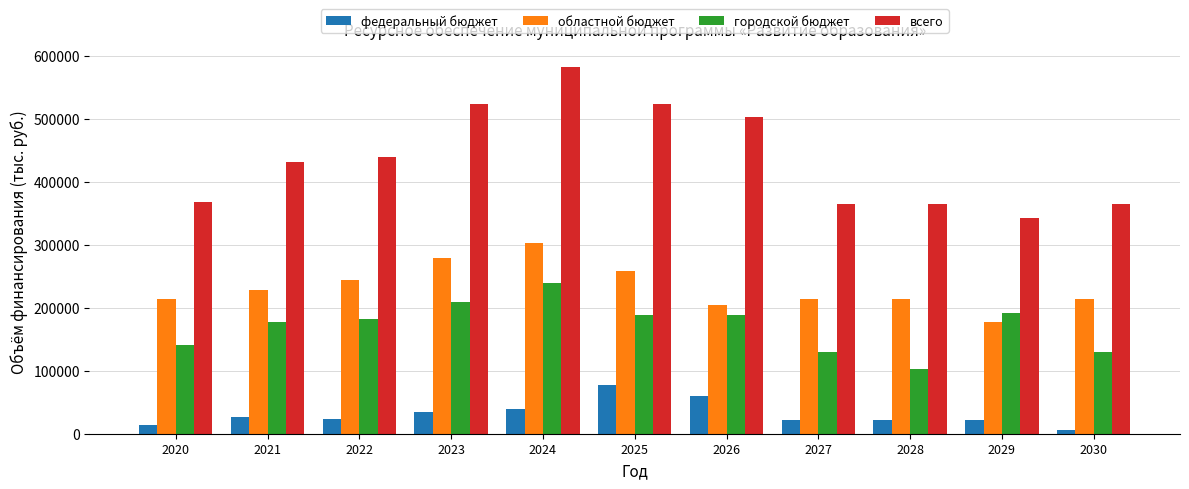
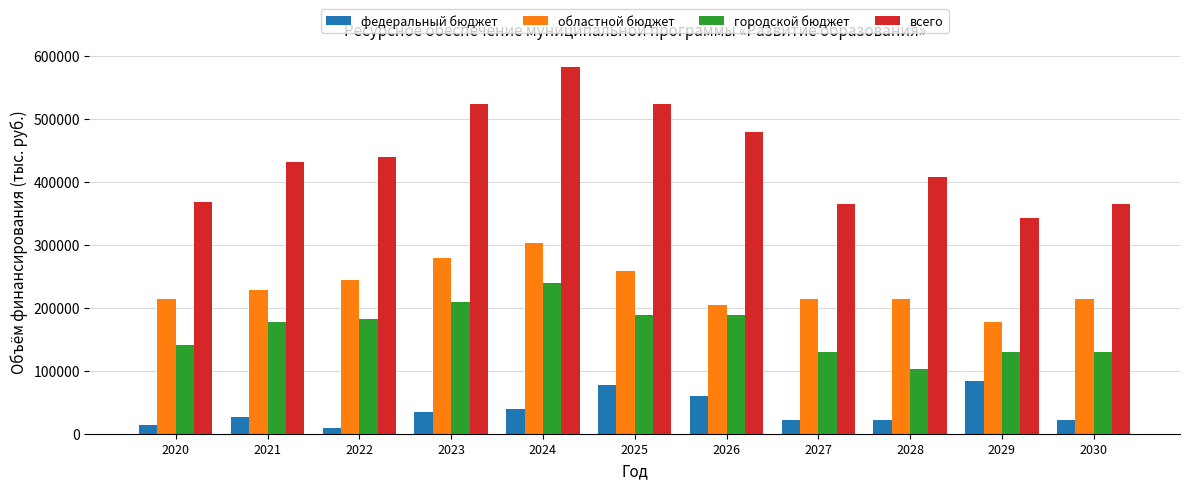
федеральный бюджет, 2022: 20000 -> 10000
всего, 2026: 500000 -> 480000
всего, 2028: 360000 -> 410000
федеральный бюджет, 2029: 20000 -> 80000
городской бюджет, 2029: 190000 -> 130000
федеральный бюджет, 2030: 10000 -> 20000
